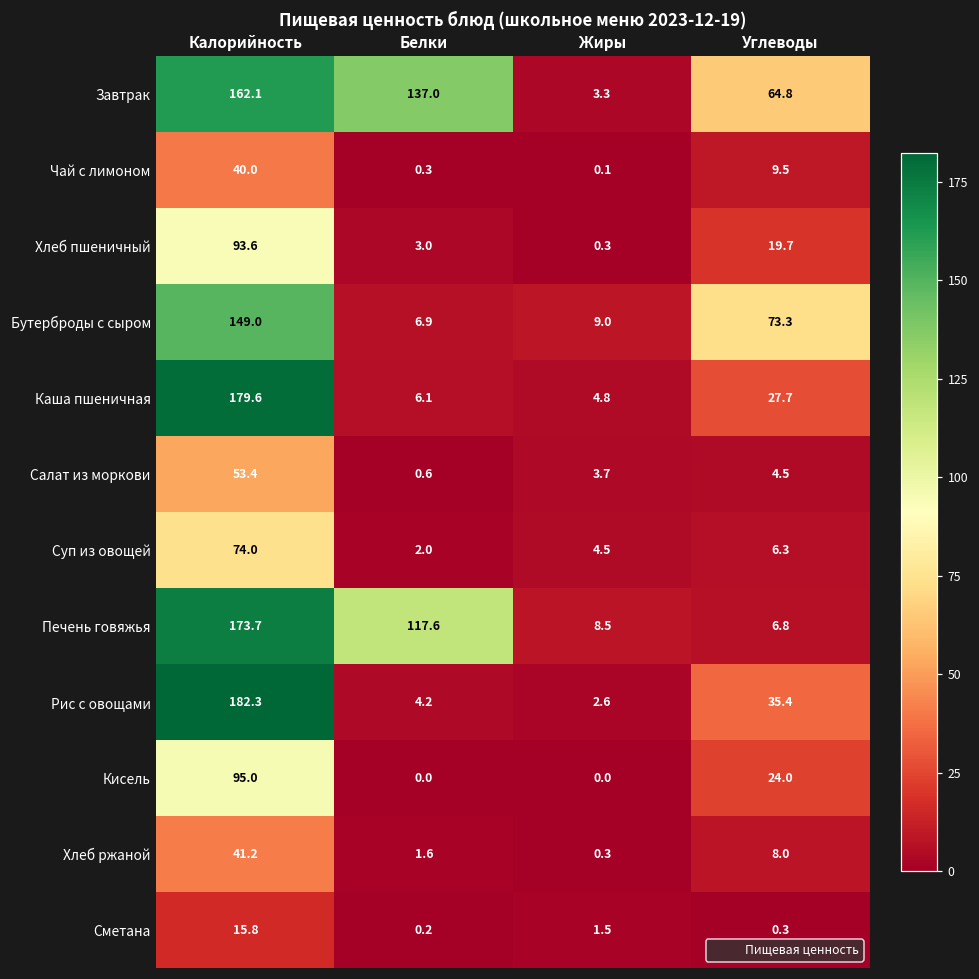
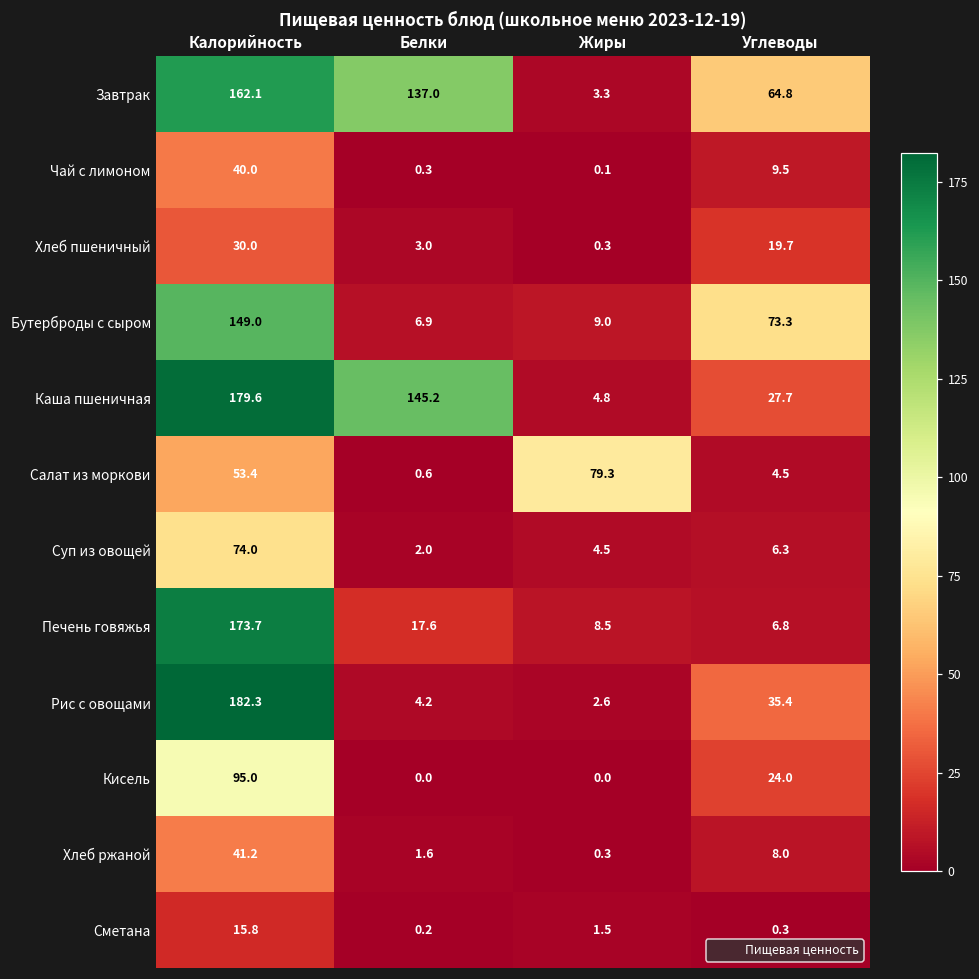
Хлеб пшеничный, Калорийность: 93.6 -> 30.0
Каша пшеничная, Белки: 6.1 -> 145.2
Салат из моркови, Жиры: 3.7 -> 79.3
Печень говяжья, Белки: 117.6 -> 17.6
